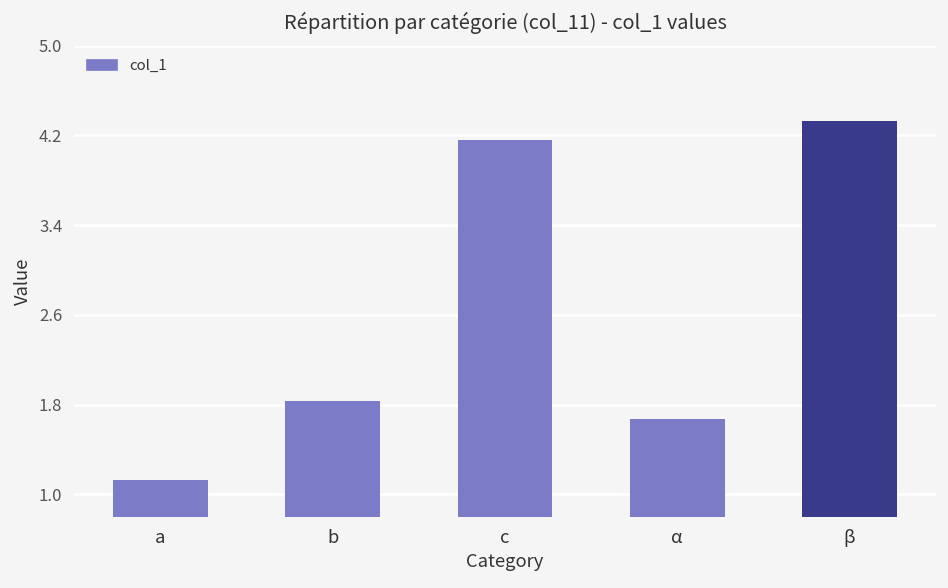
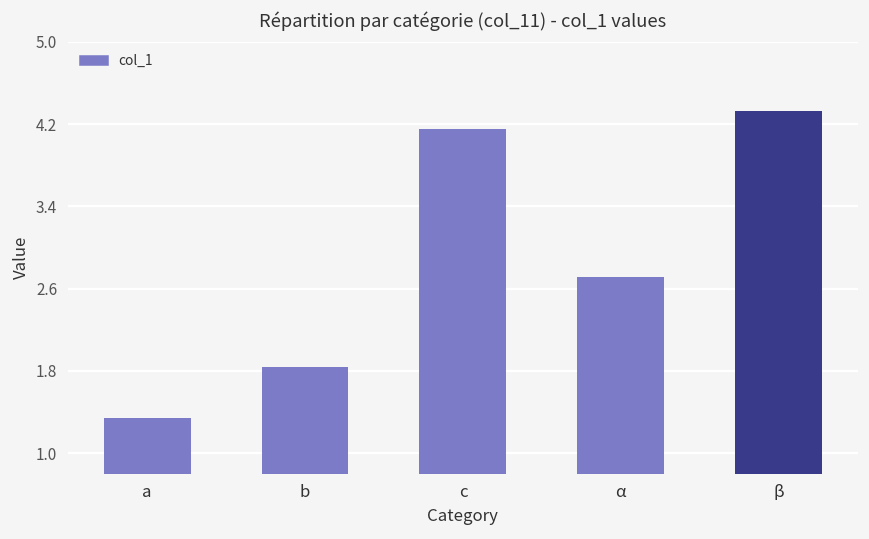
a: 1.1 -> 1.3
α: 1.7 -> 2.7
